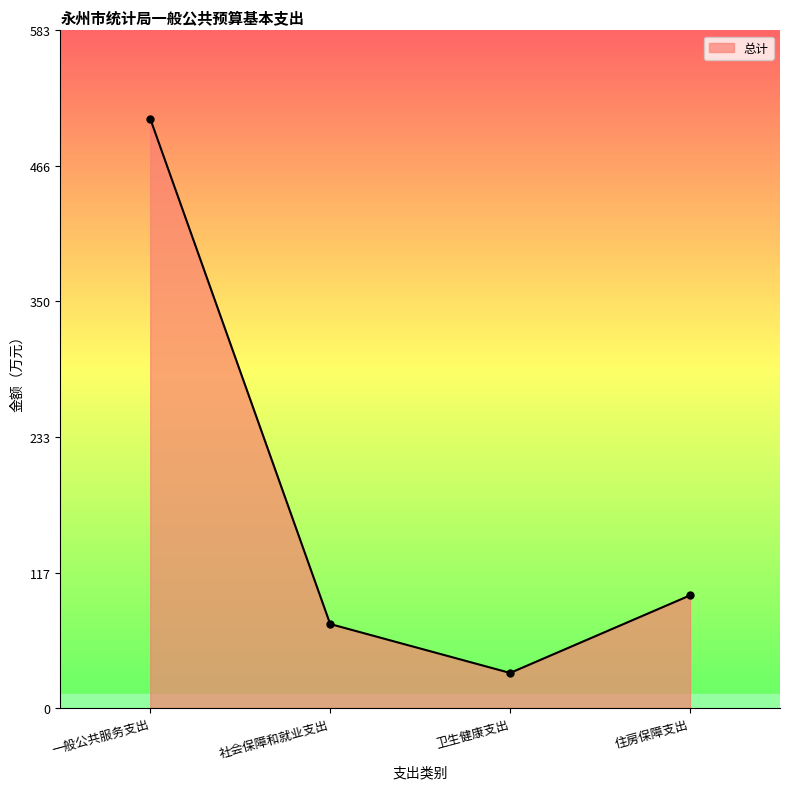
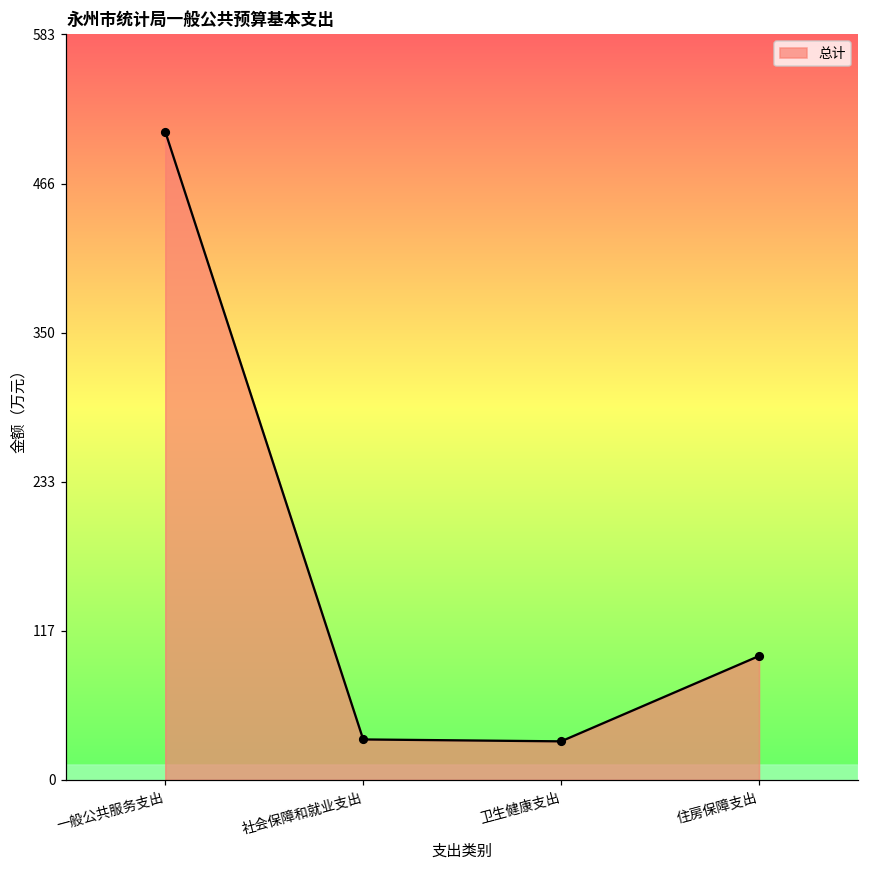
社会保障和就业支出: 72 -> 32
